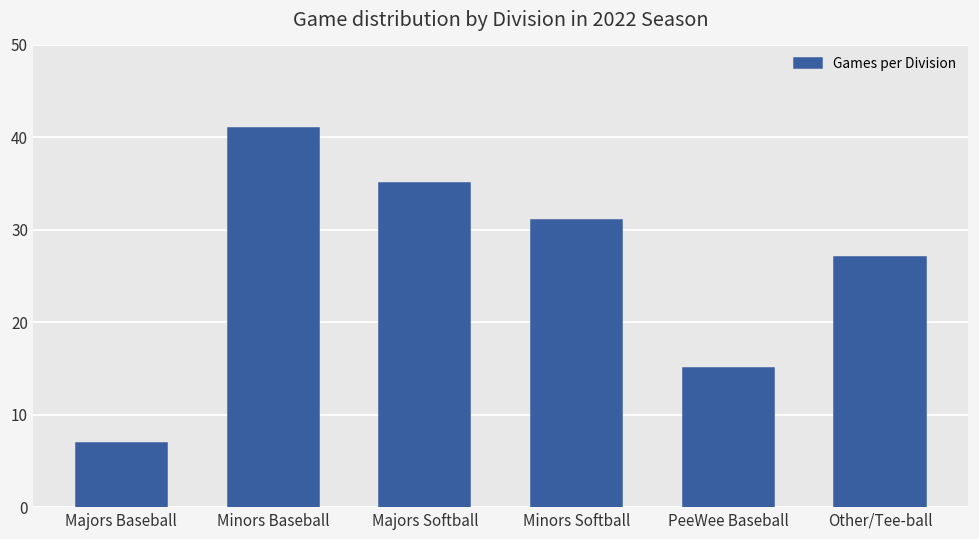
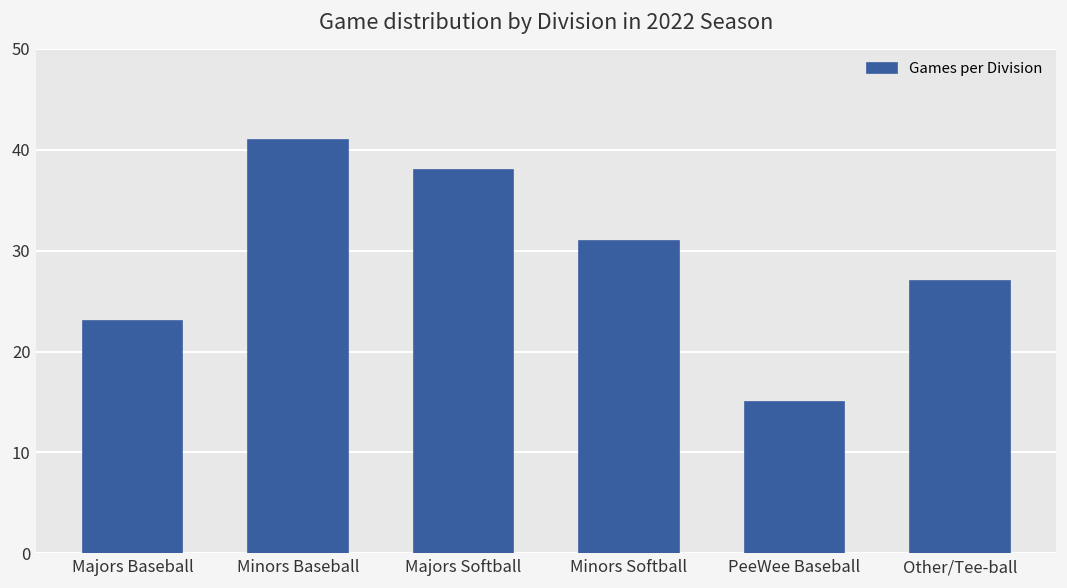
Majors Baseball: 7 -> 23
Majors Softball: 35 -> 38
